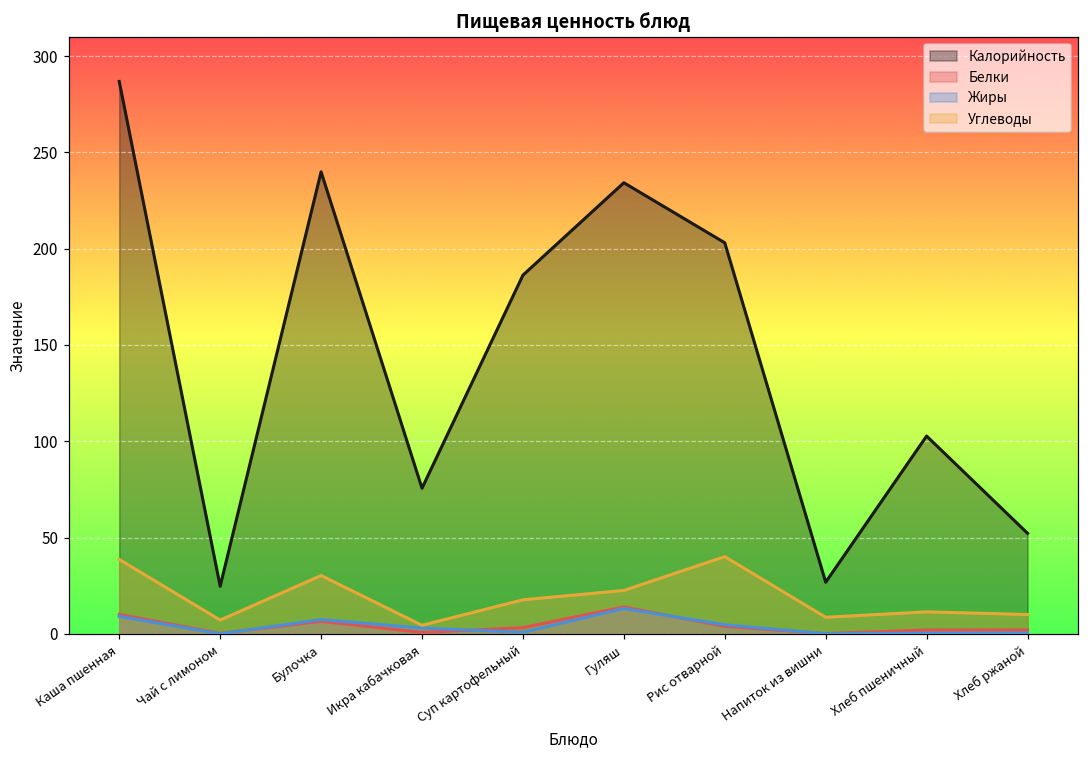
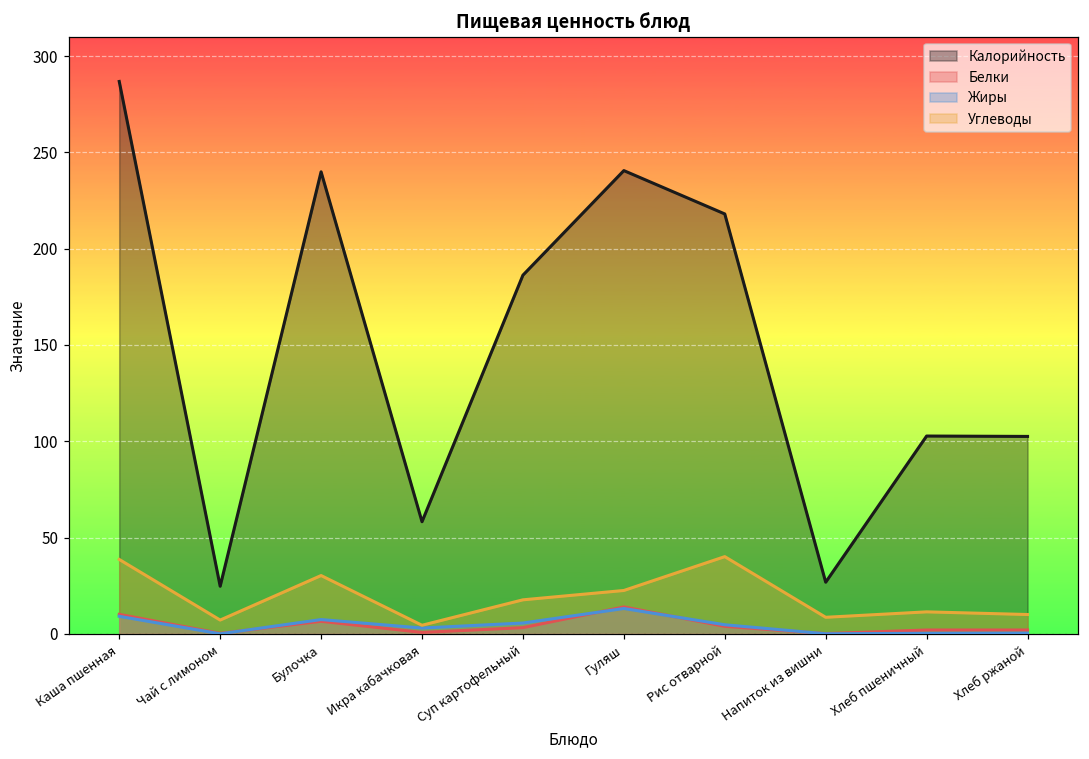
Калорийность, Икра кабачковая: 76 -> 58
Жиры, Суп картофельный: 1 -> 6
Калорийность, Гуляш: 234 -> 241
Калорийность, Рис отварной: 203 -> 218
Калорийность, Хлеб ржаной: 52 -> 103
